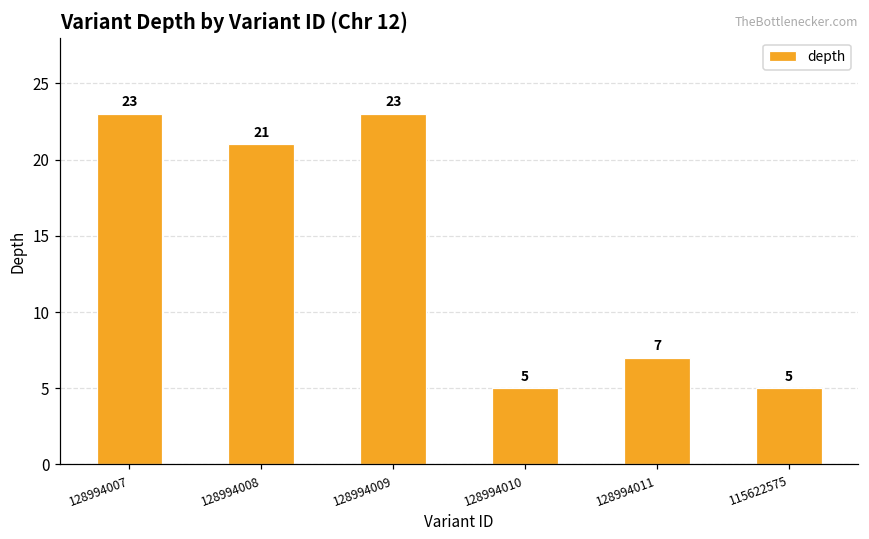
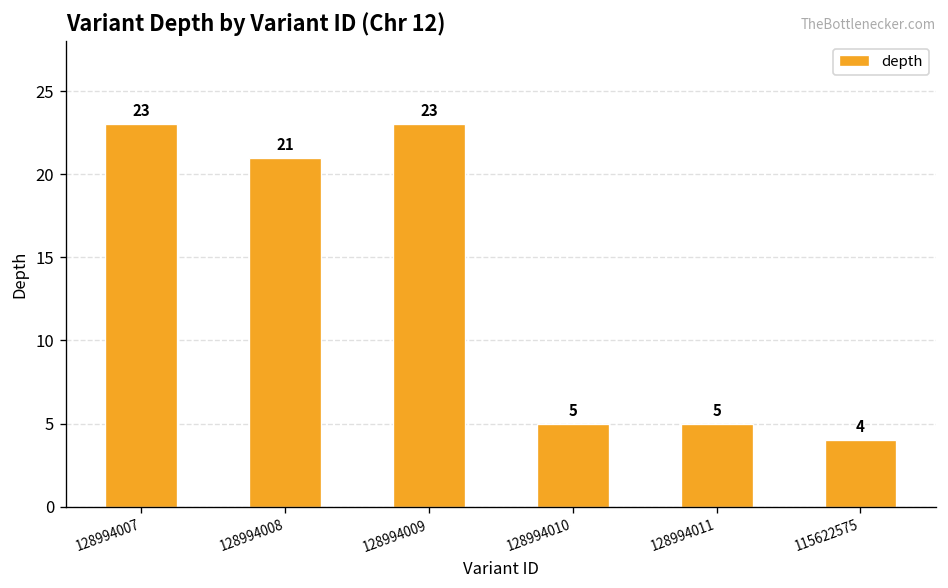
128994011: 7 -> 5
115622575: 5 -> 4
